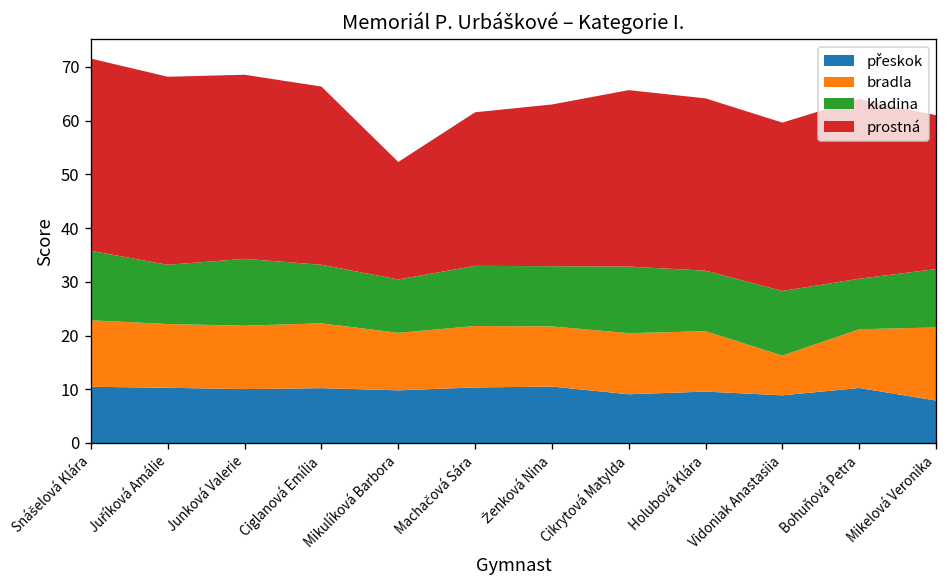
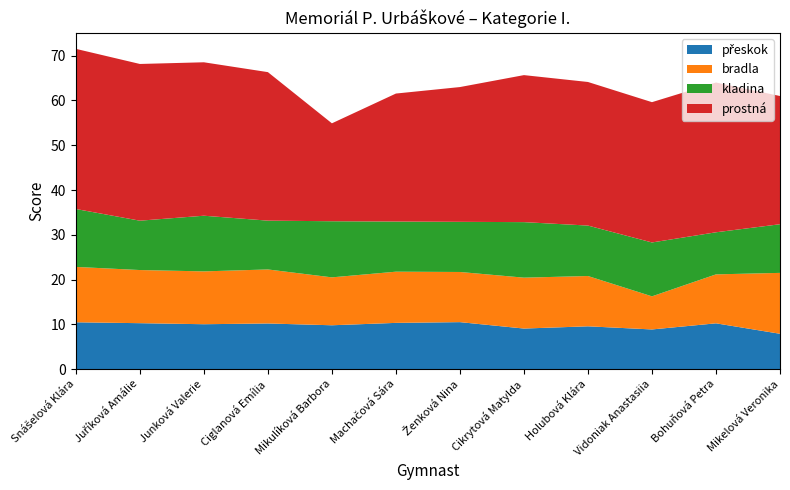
kladina, Mikulíková Barbora: 10 -> 13
